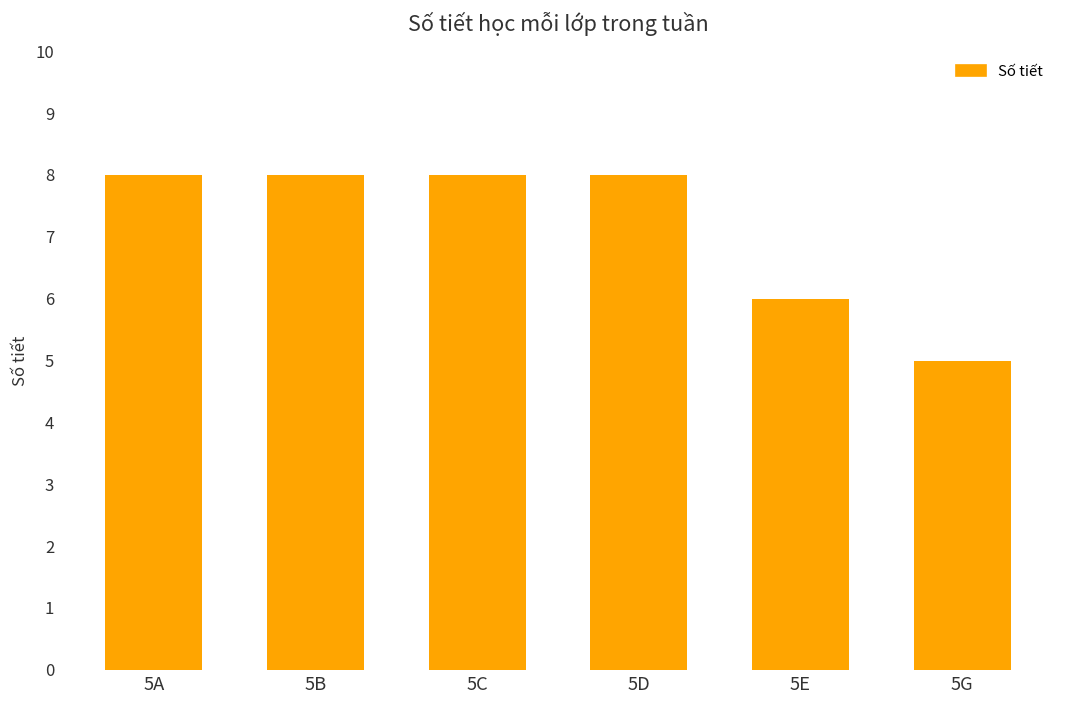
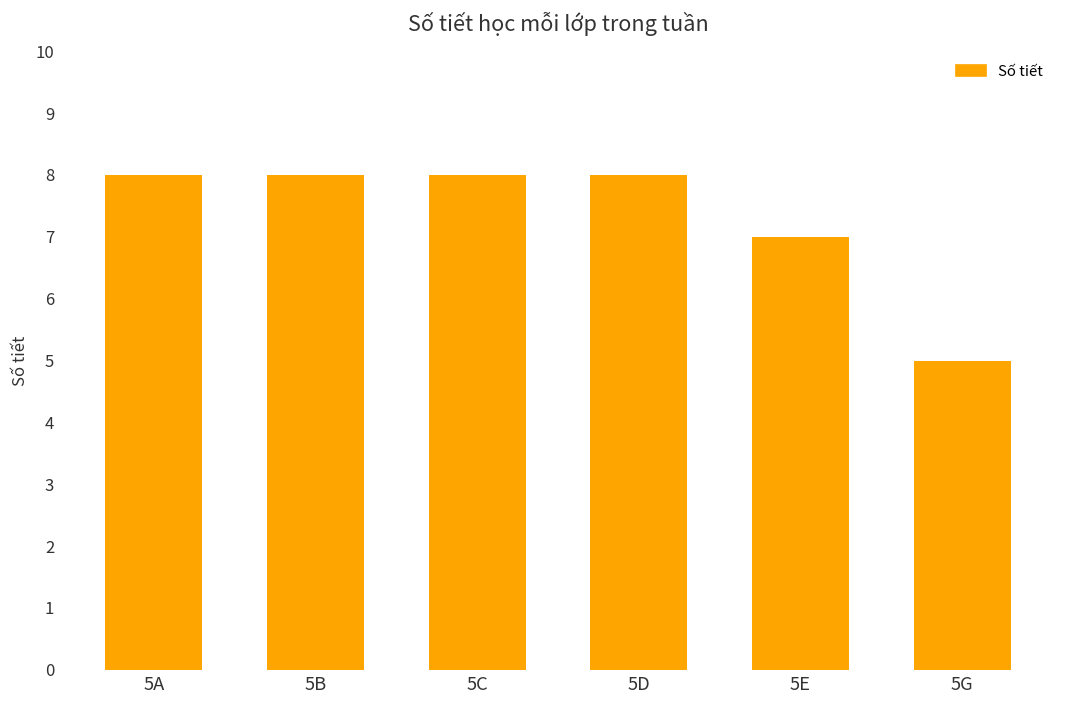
5E: 6 -> 7
